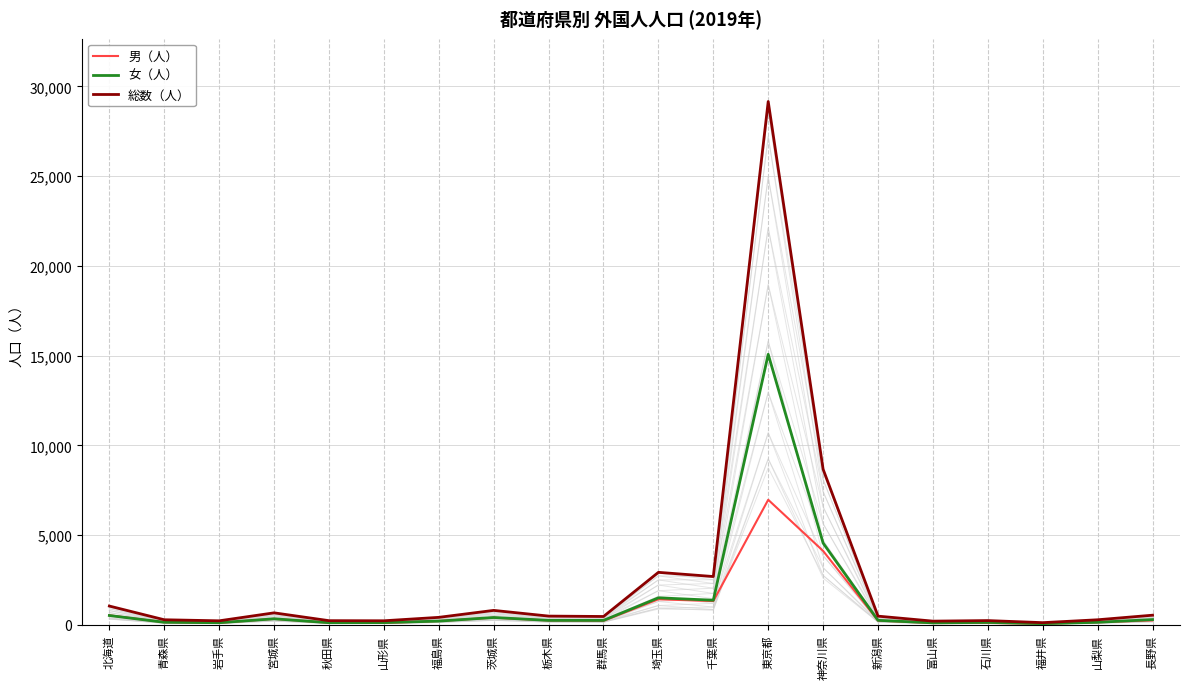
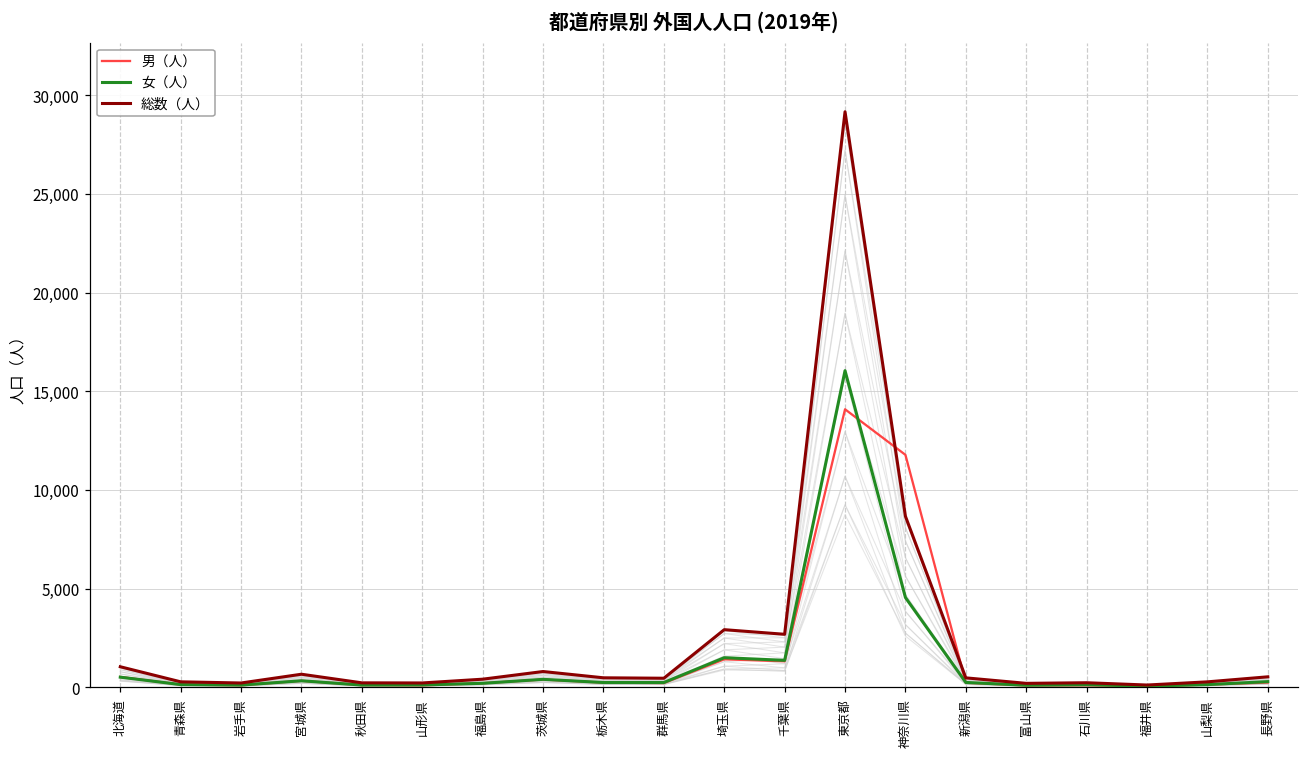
男（人）, 東京都: 7,000 -> 14,100
女（人）, 東京都: 15,100 -> 16,000
男（人）, 神奈川県: 4,100 -> 11,800
